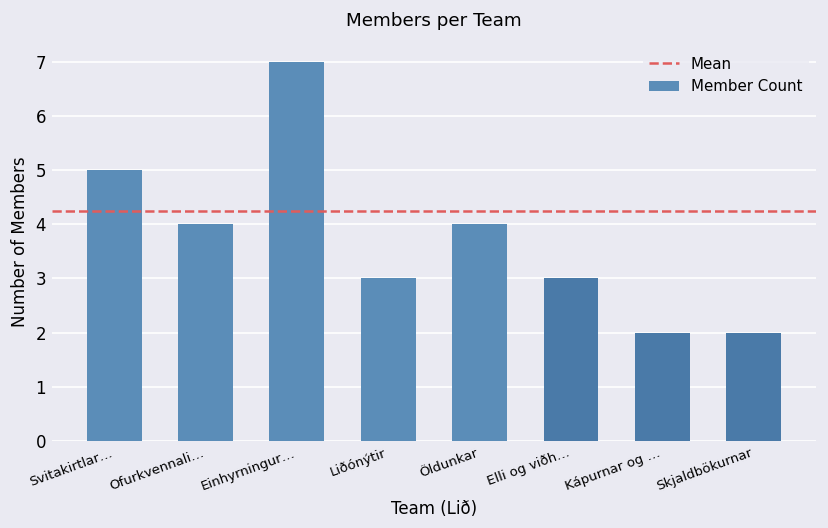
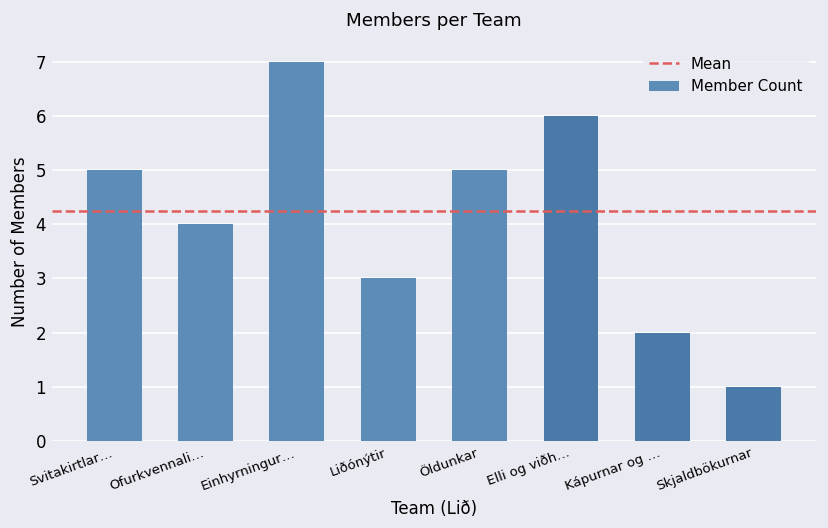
Öldunkar: 4 -> 5
Elli og viðh…: 3 -> 6
Skjaldbökurnar: 2 -> 1
